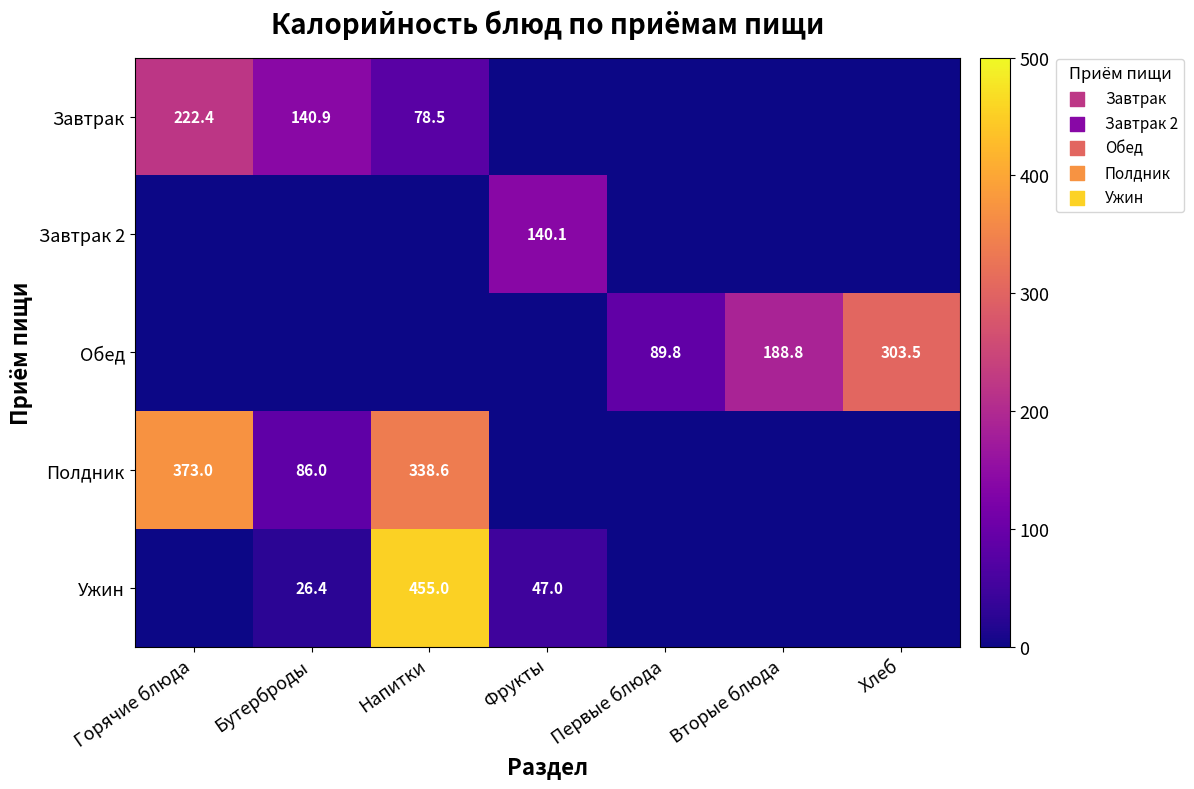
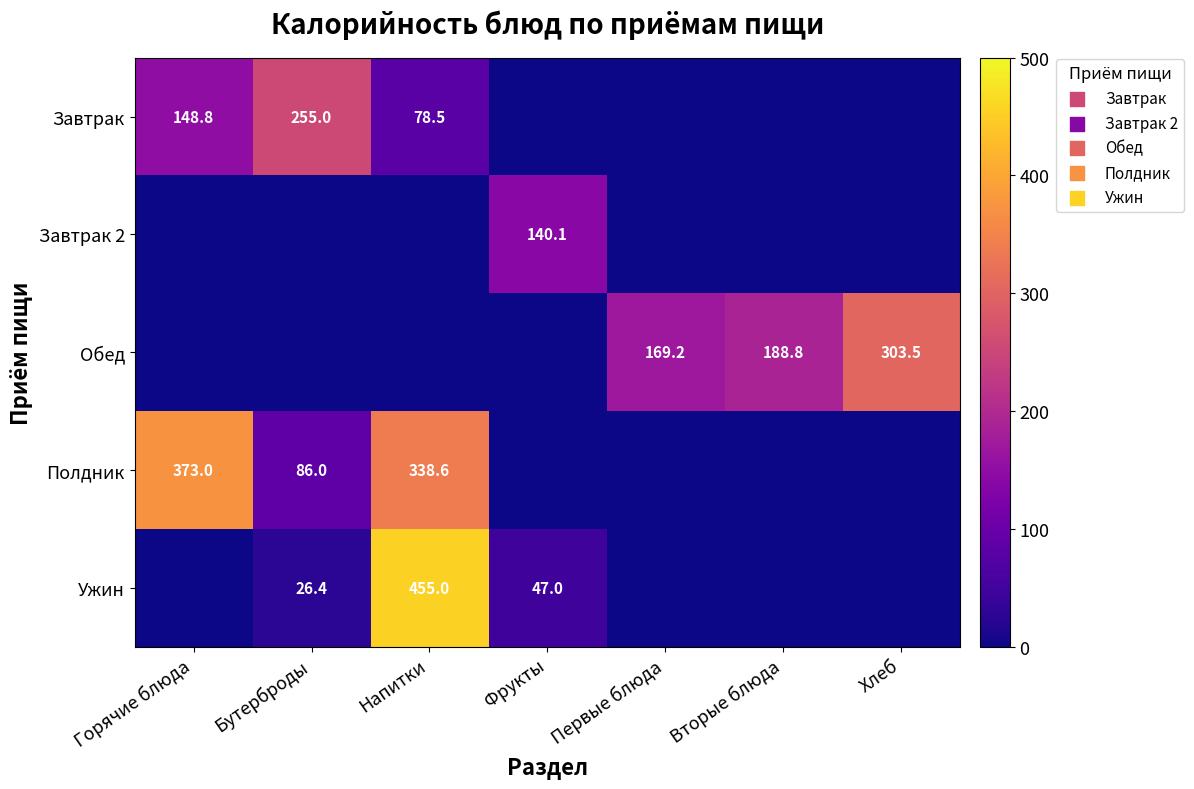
Завтрак, Горячие блюда: 222.4 -> 148.8
Завтрак, Бутерброды: 140.9 -> 255.0
Обед, Первые блюда: 89.8 -> 169.2
